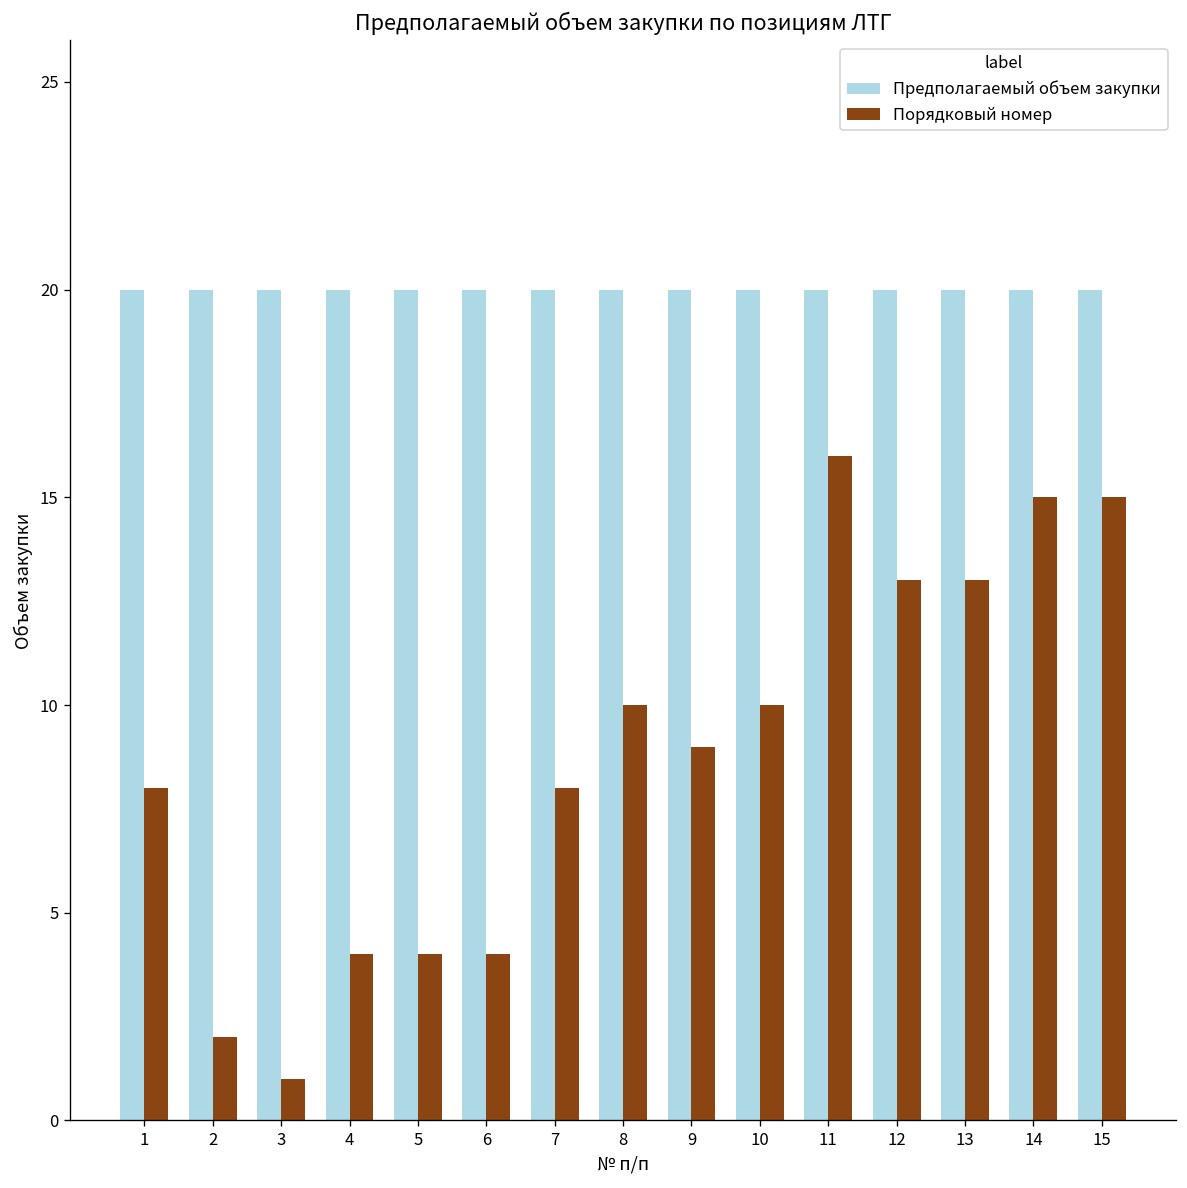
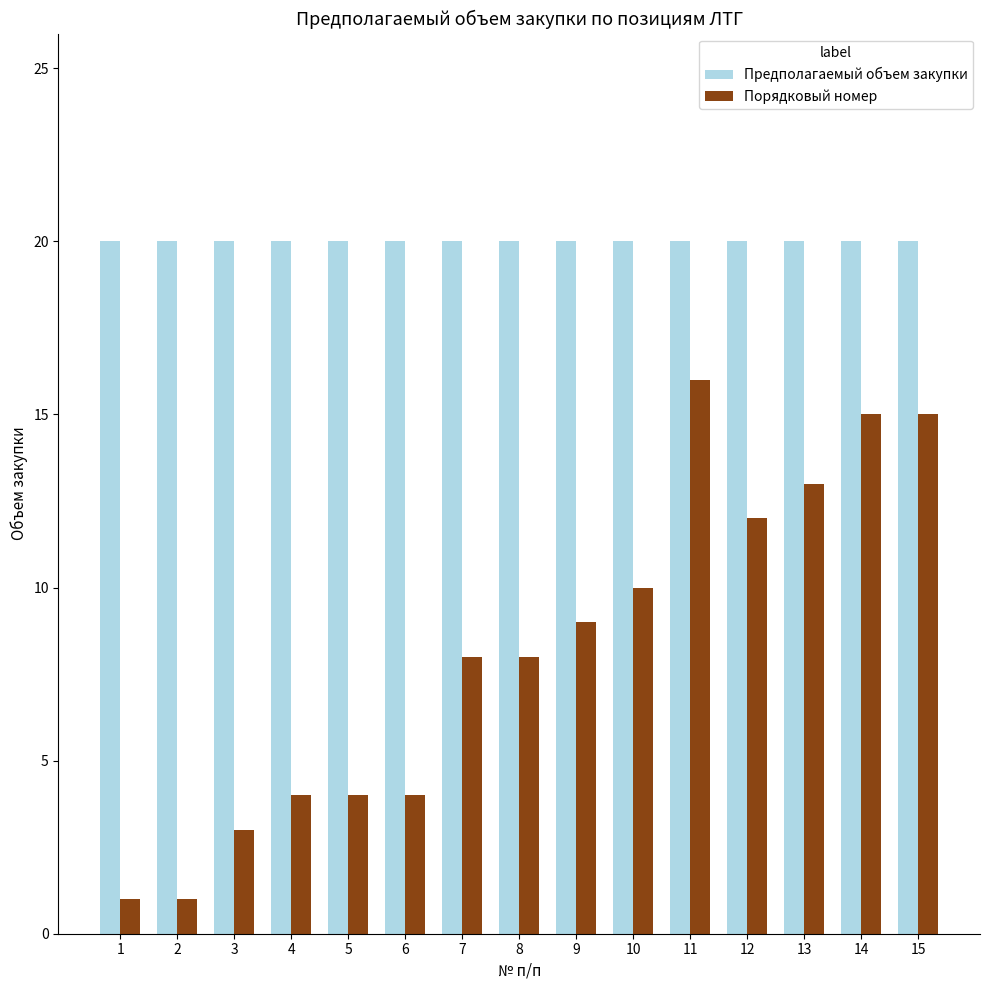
Порядковый номер, 1: 8 -> 1
Порядковый номер, 2: 2 -> 1
Порядковый номер, 3: 1 -> 3
Порядковый номер, 8: 10 -> 8
Порядковый номер, 12: 13 -> 12
